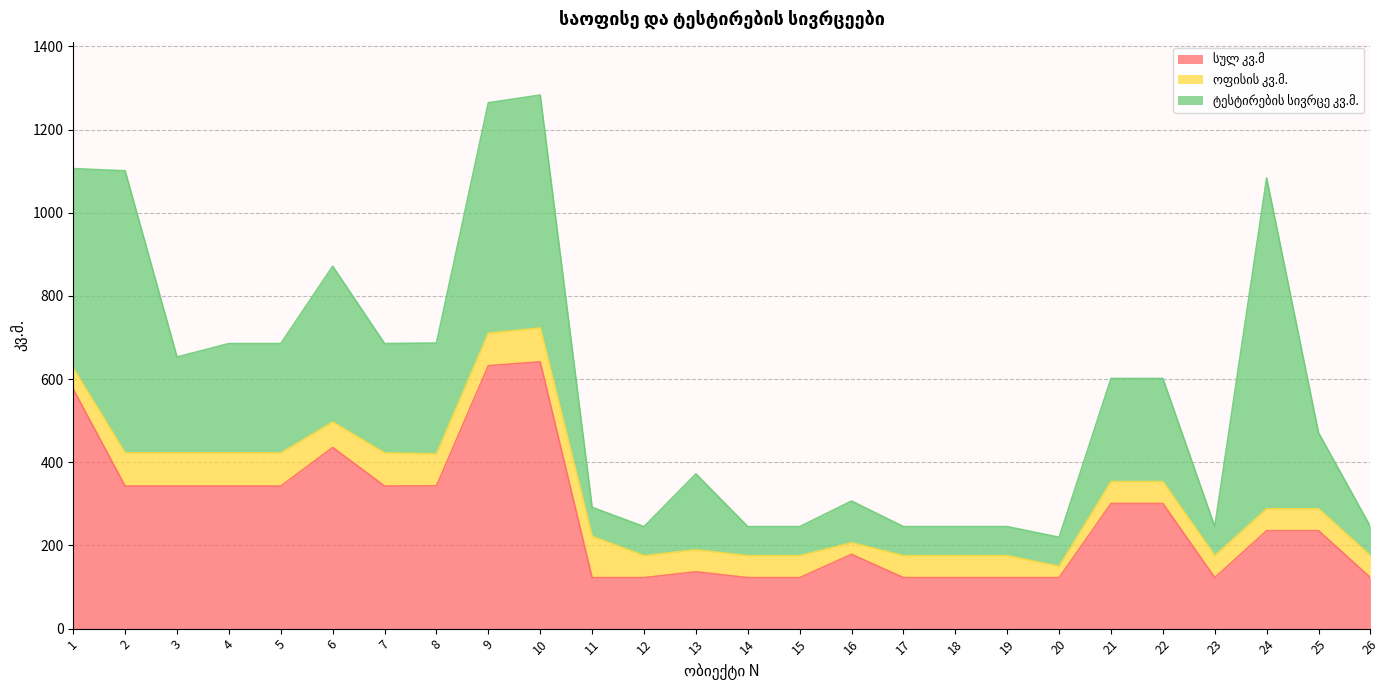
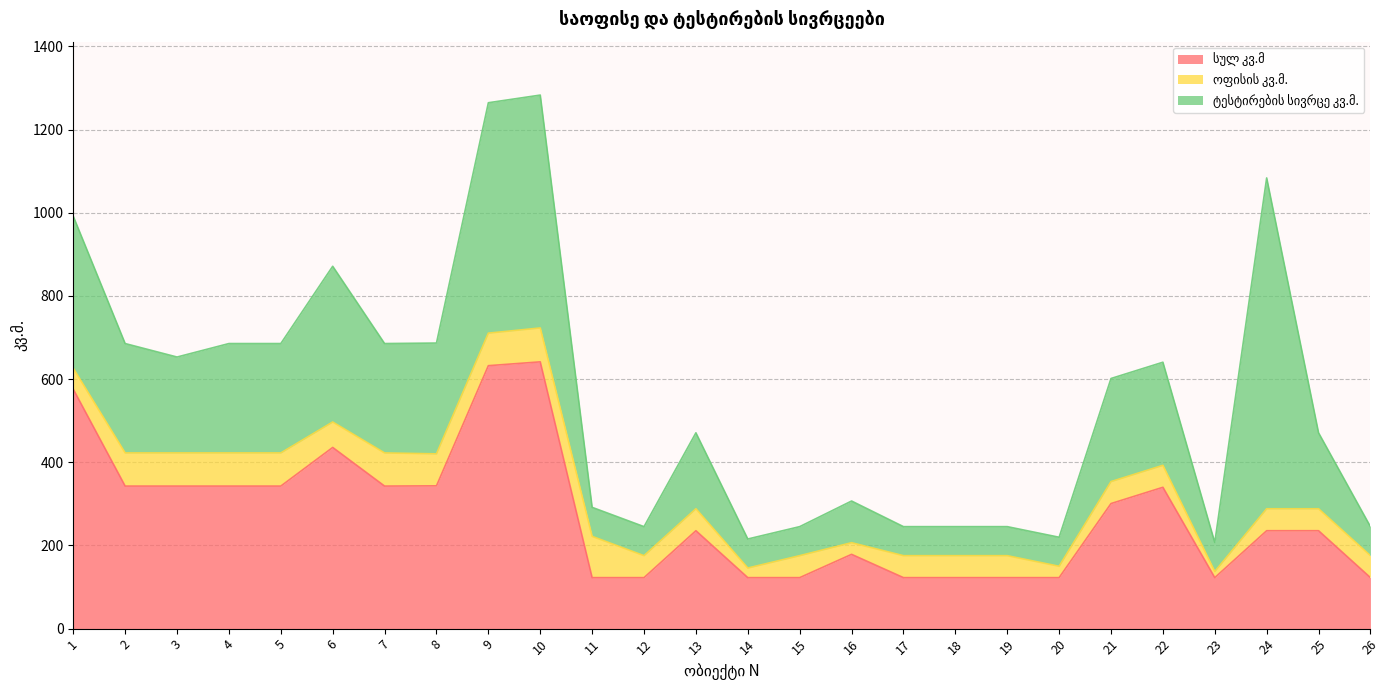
ტესტირების სივრცე კვ.მ., 1: 480 -> 370
ტესტირების სივრცე კვ.მ., 2: 680 -> 260
სულ კვ.მ, 13: 140 -> 240
ოფისის კვ.მ., 14: 50 -> 20
სულ კვ.მ, 22: 300 -> 340
ოფისის კვ.მ., 23: 50 -> 10
